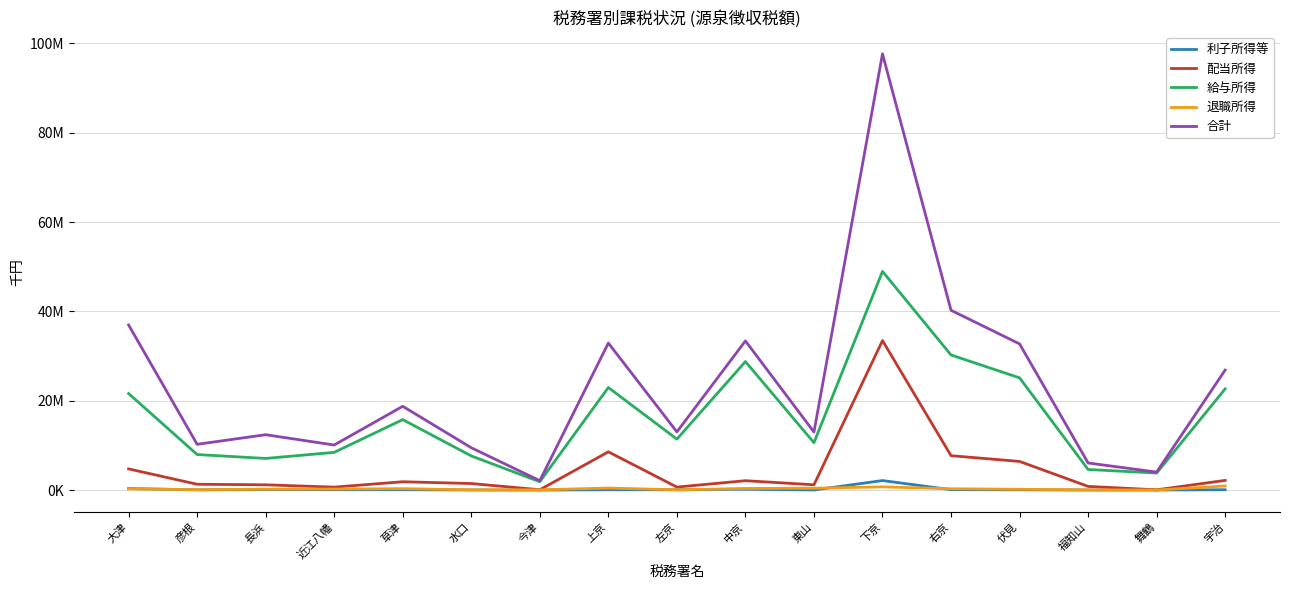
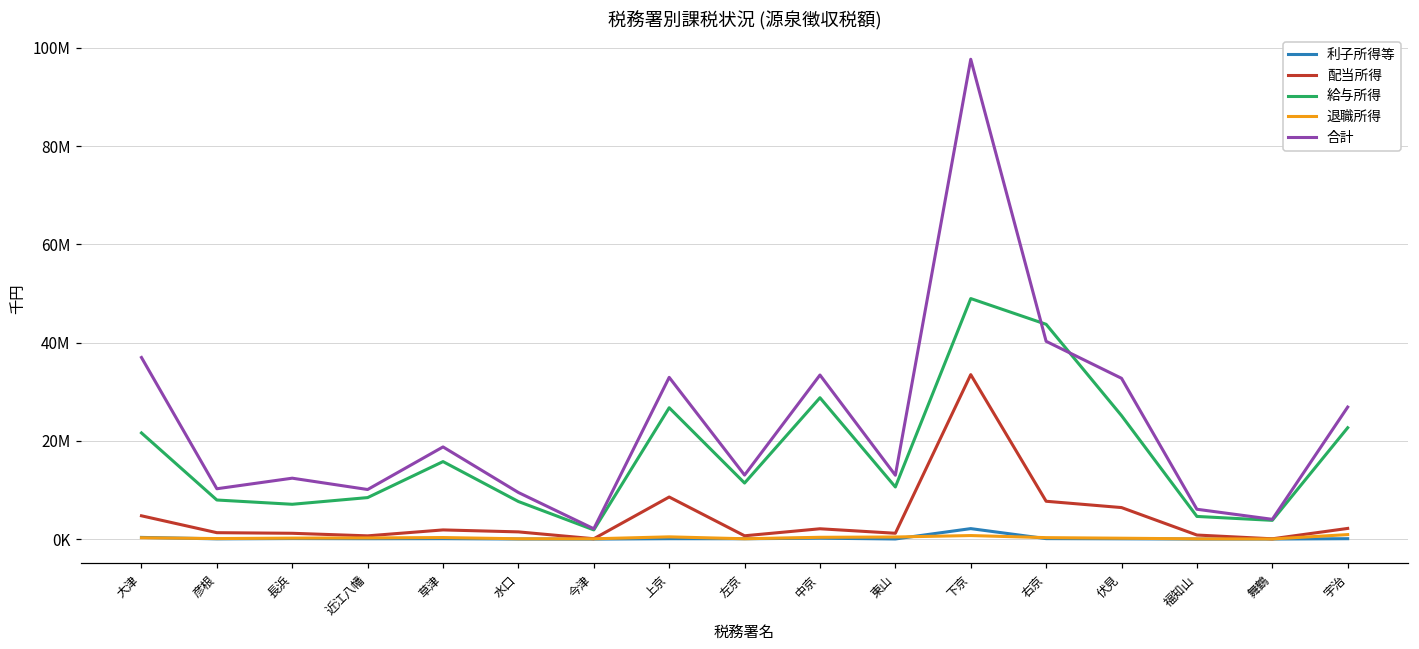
給与所得, 上京: 23000000 -> 27000000
給与所得, 右京: 30000000 -> 44000000
